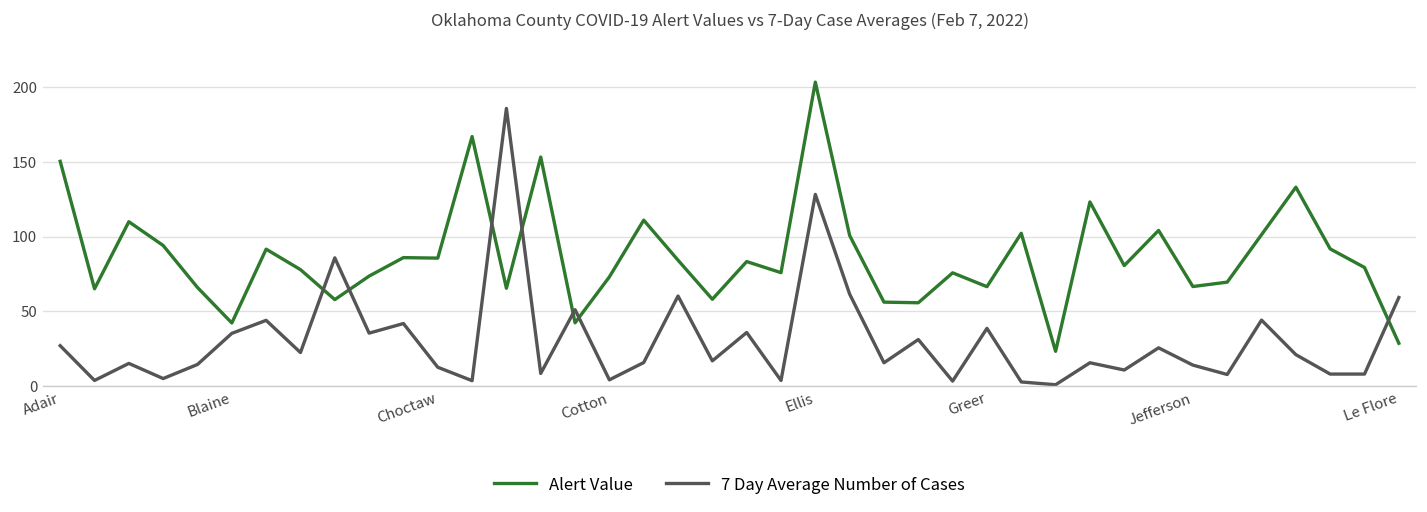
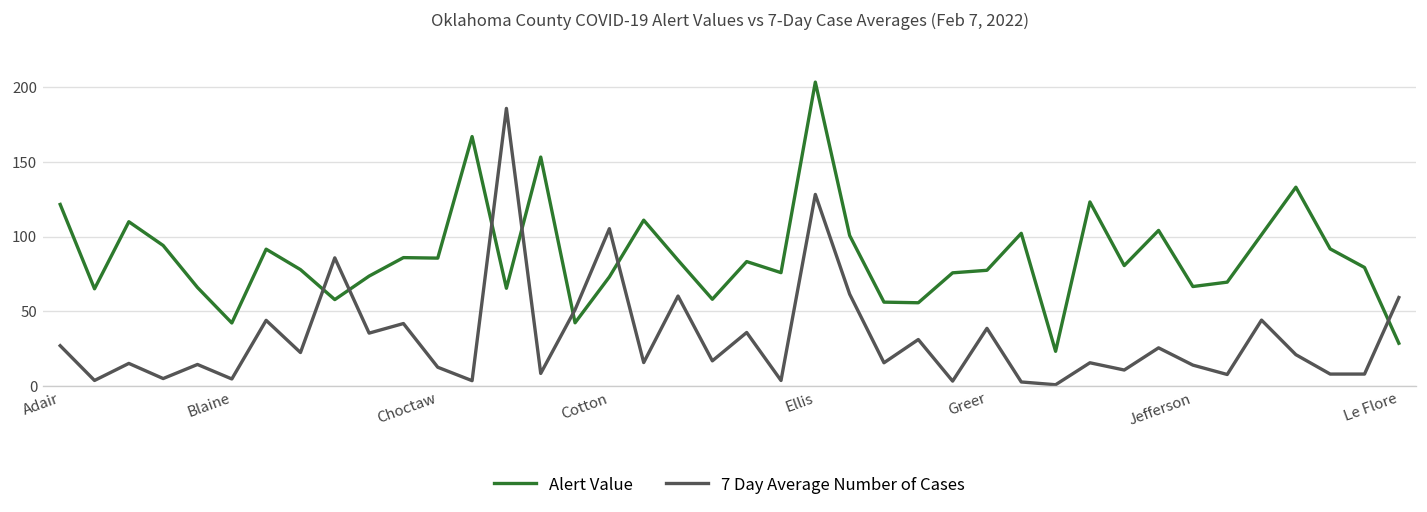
Alert Value, Adair: 151 -> 122
7 Day Average Number of Cases, Blaine: 35 -> 5
7 Day Average Number of Cases, Cotton: 4 -> 105
Alert Value, Greer: 67 -> 78
